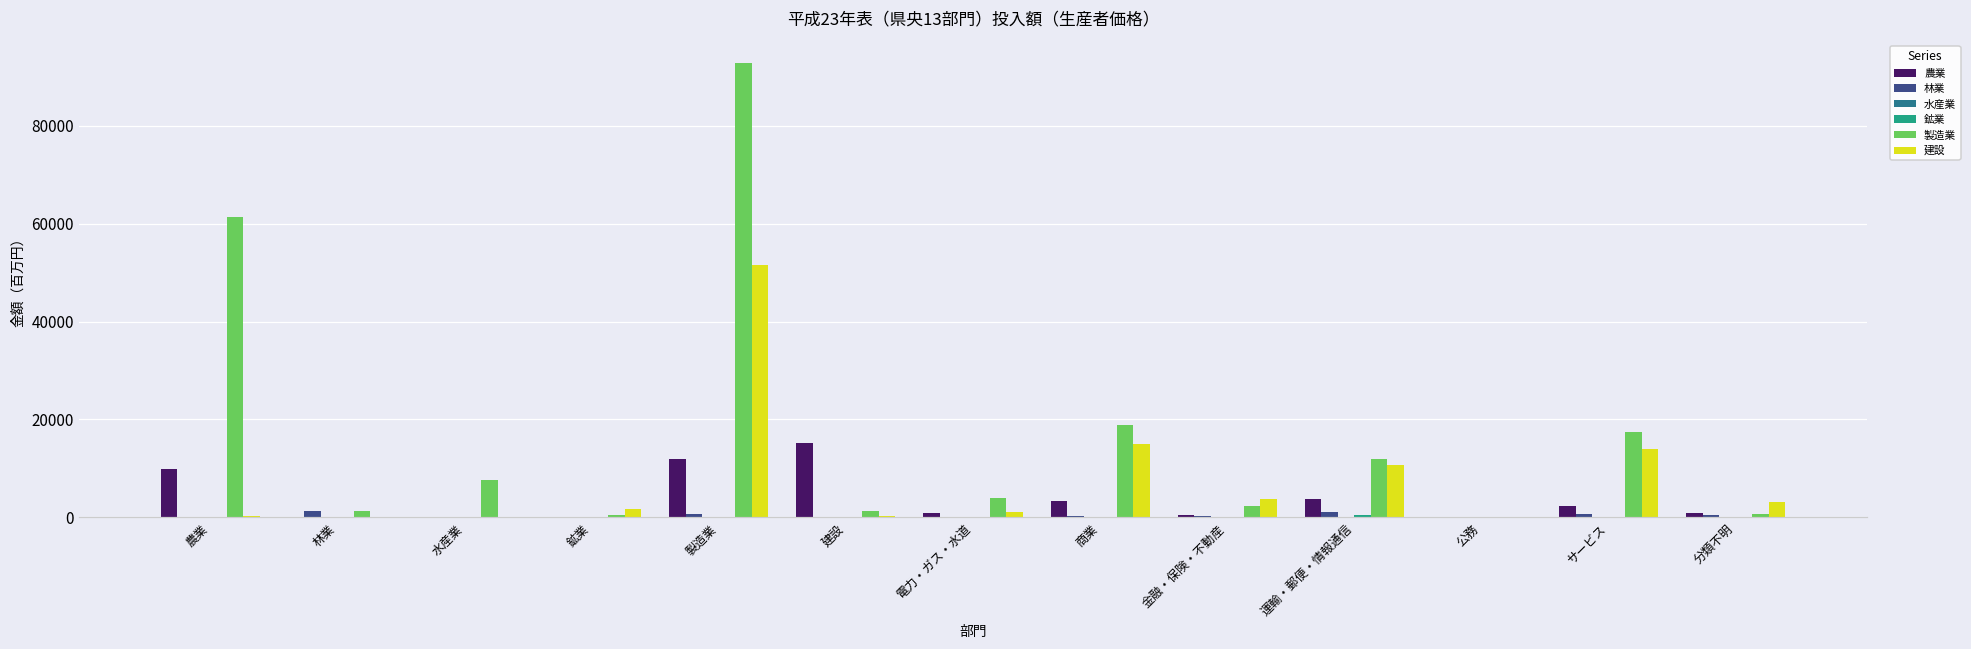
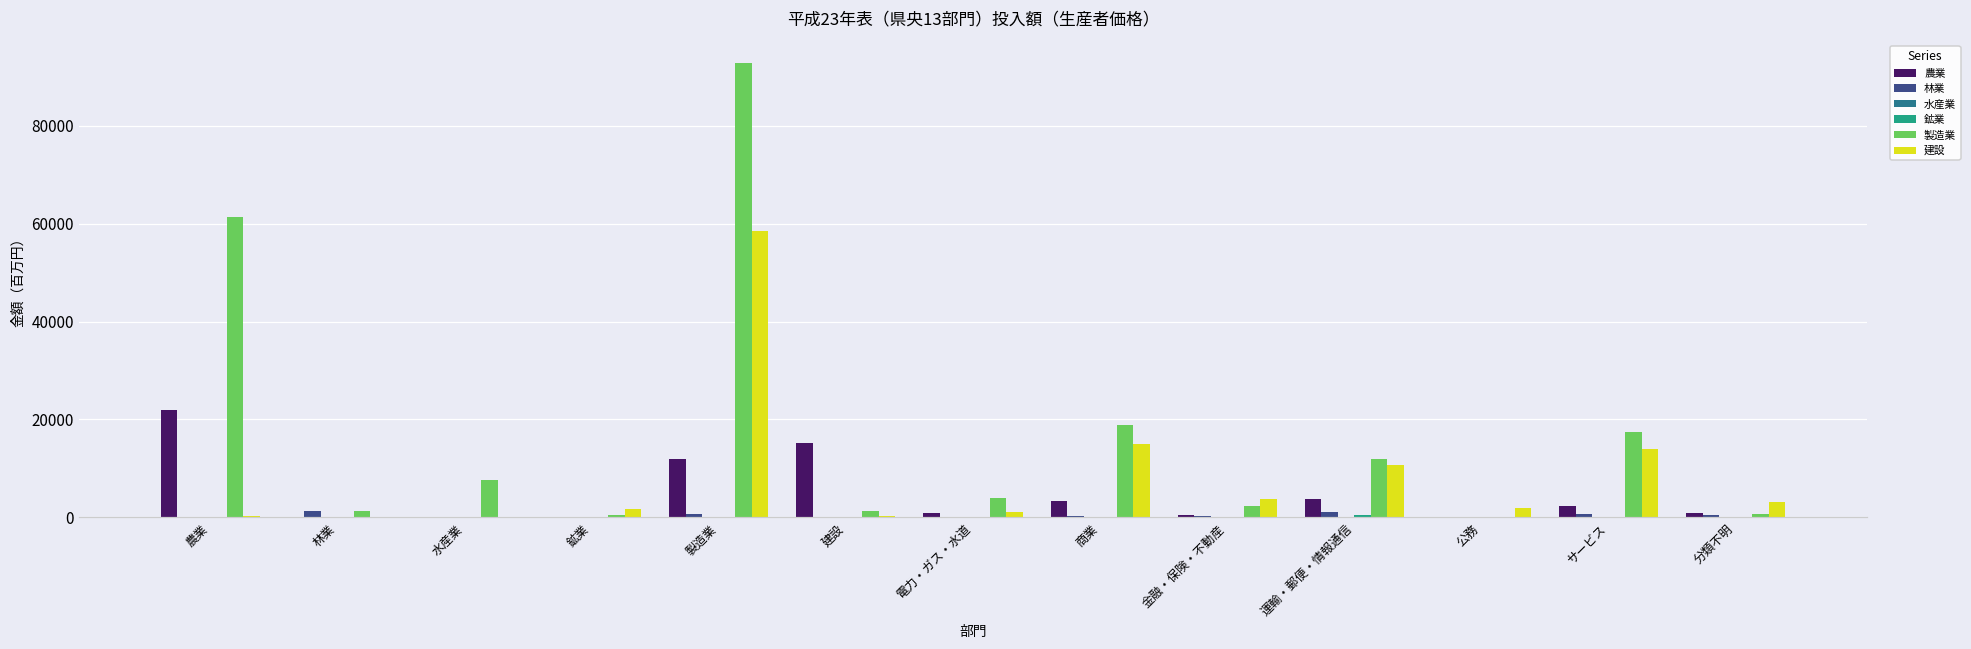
農業, 農業: 10000 -> 22000
建設, 製造業: 51000 -> 58000
建設, 公務: 0 -> 2000
